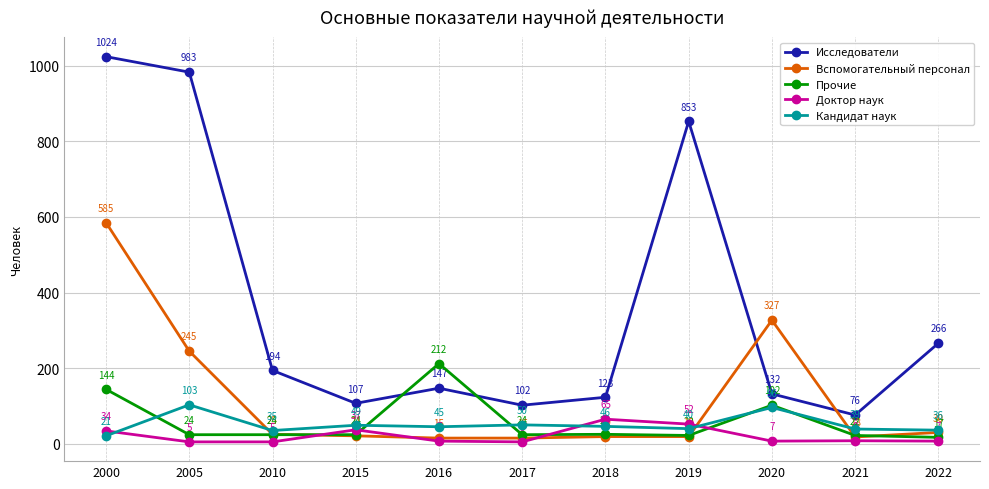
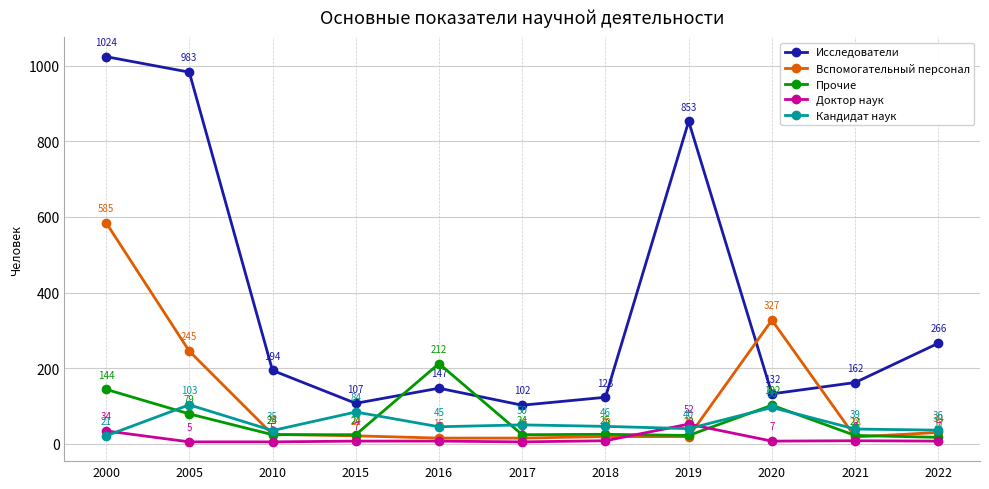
Прочие, 2005: 24 -> 79
Доктор наук, 2015: 37 -> 7
Кандидат наук, 2015: 49 -> 84
Доктор наук, 2018: 65 -> 8
Исследователи, 2021: 76 -> 162
